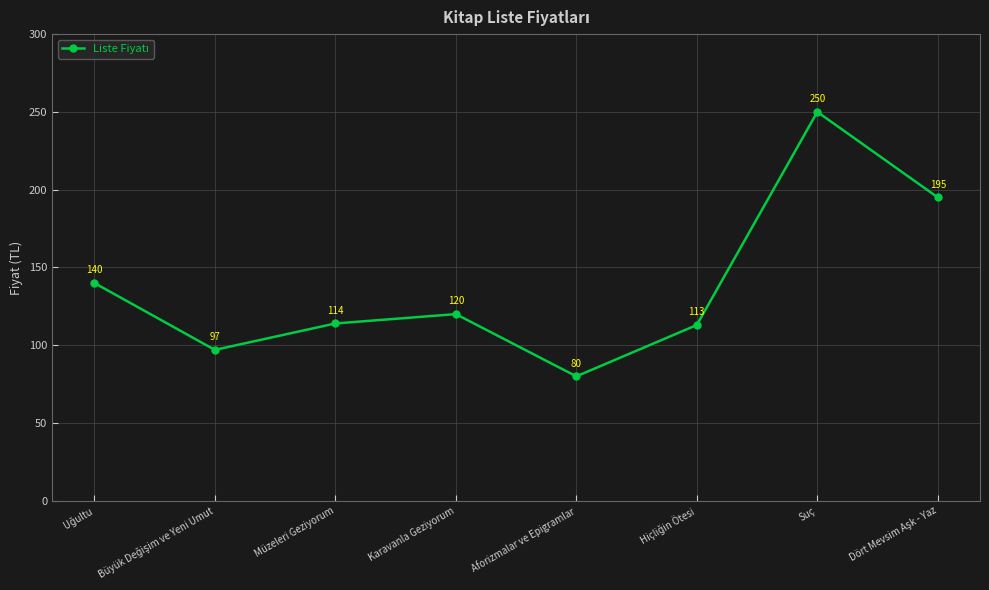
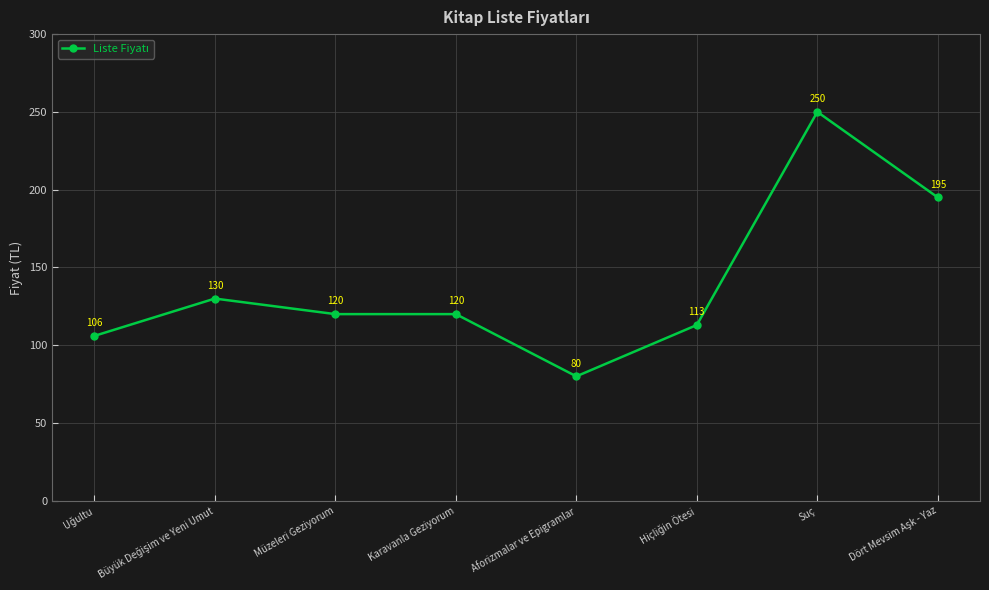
Uğultu: 140 -> 106
Büyük Değişim ve Yeni Umut: 97 -> 130
Müzeleri Geziyorum: 114 -> 120
